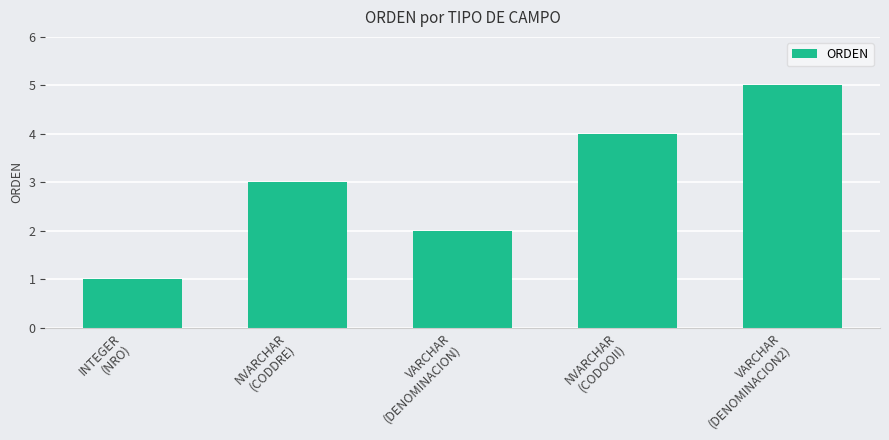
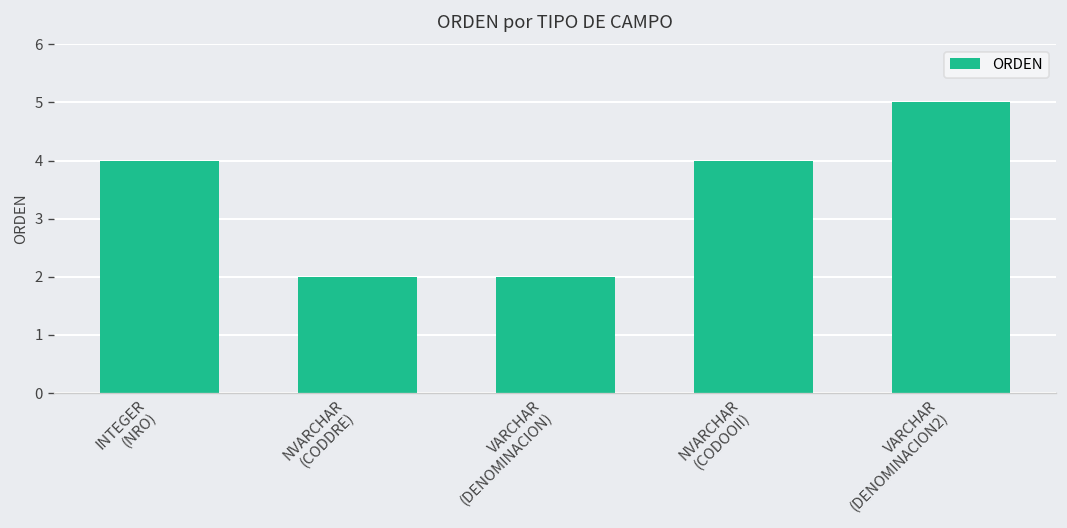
INTEGER (NRO): 1 -> 4
NVARCHAR (CODDRE): 3 -> 2
